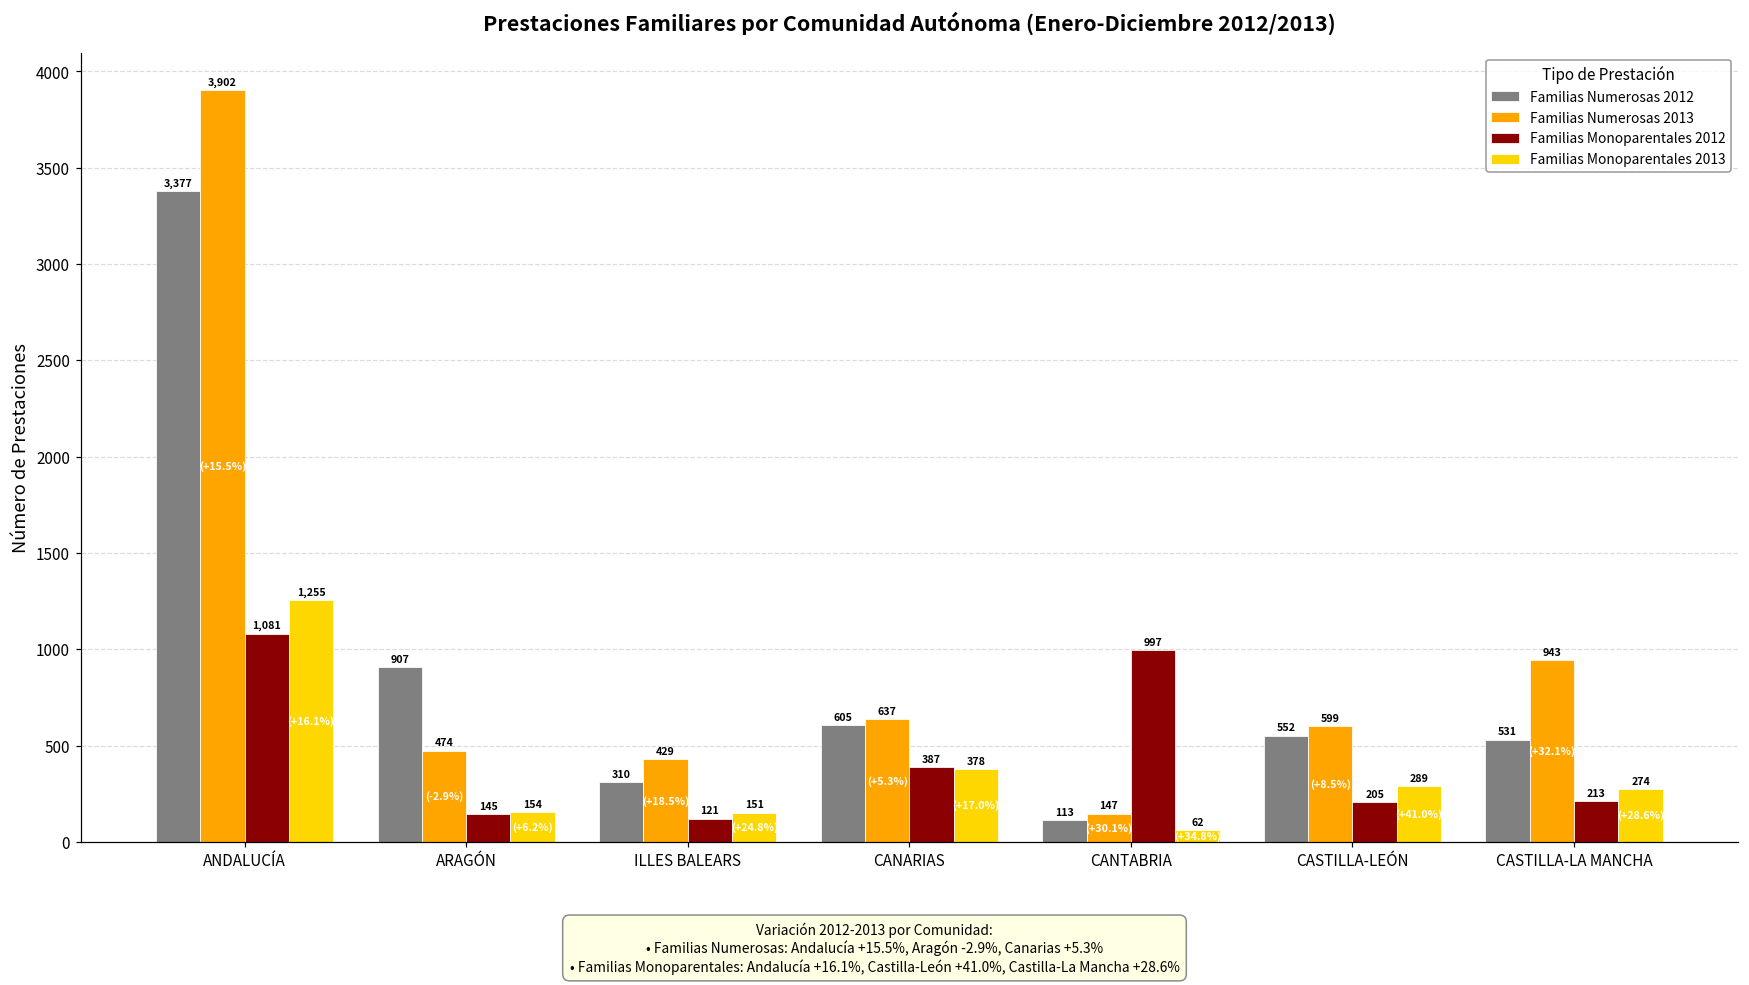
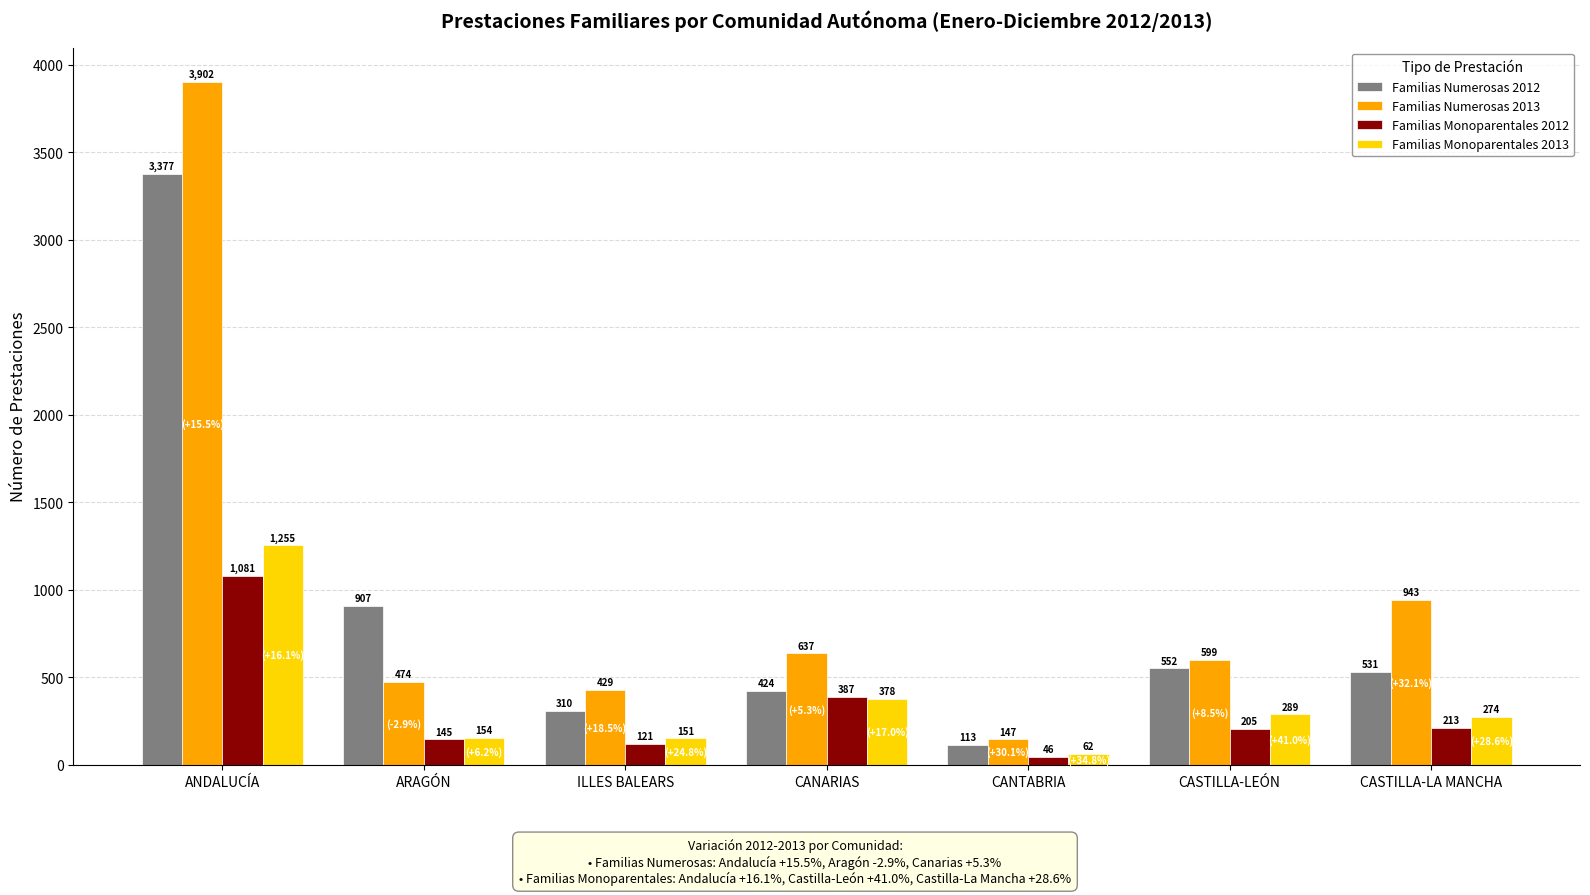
Familias Numerosas 2012, CANARIAS: 605 -> 424
Familias Monoparentales 2012, CANTABRIA: 997 -> 46
